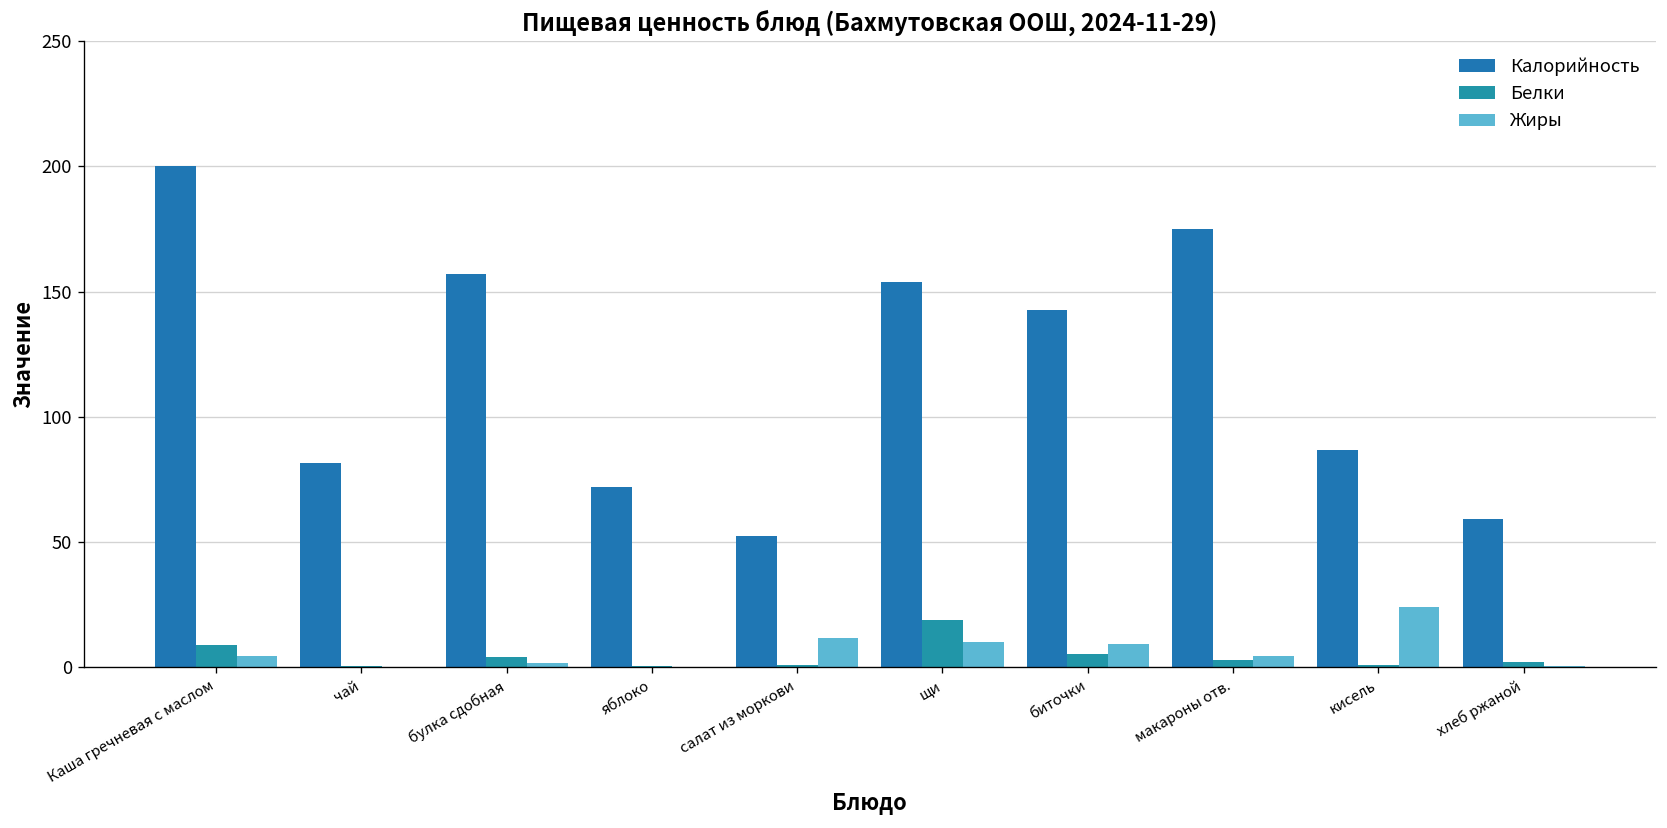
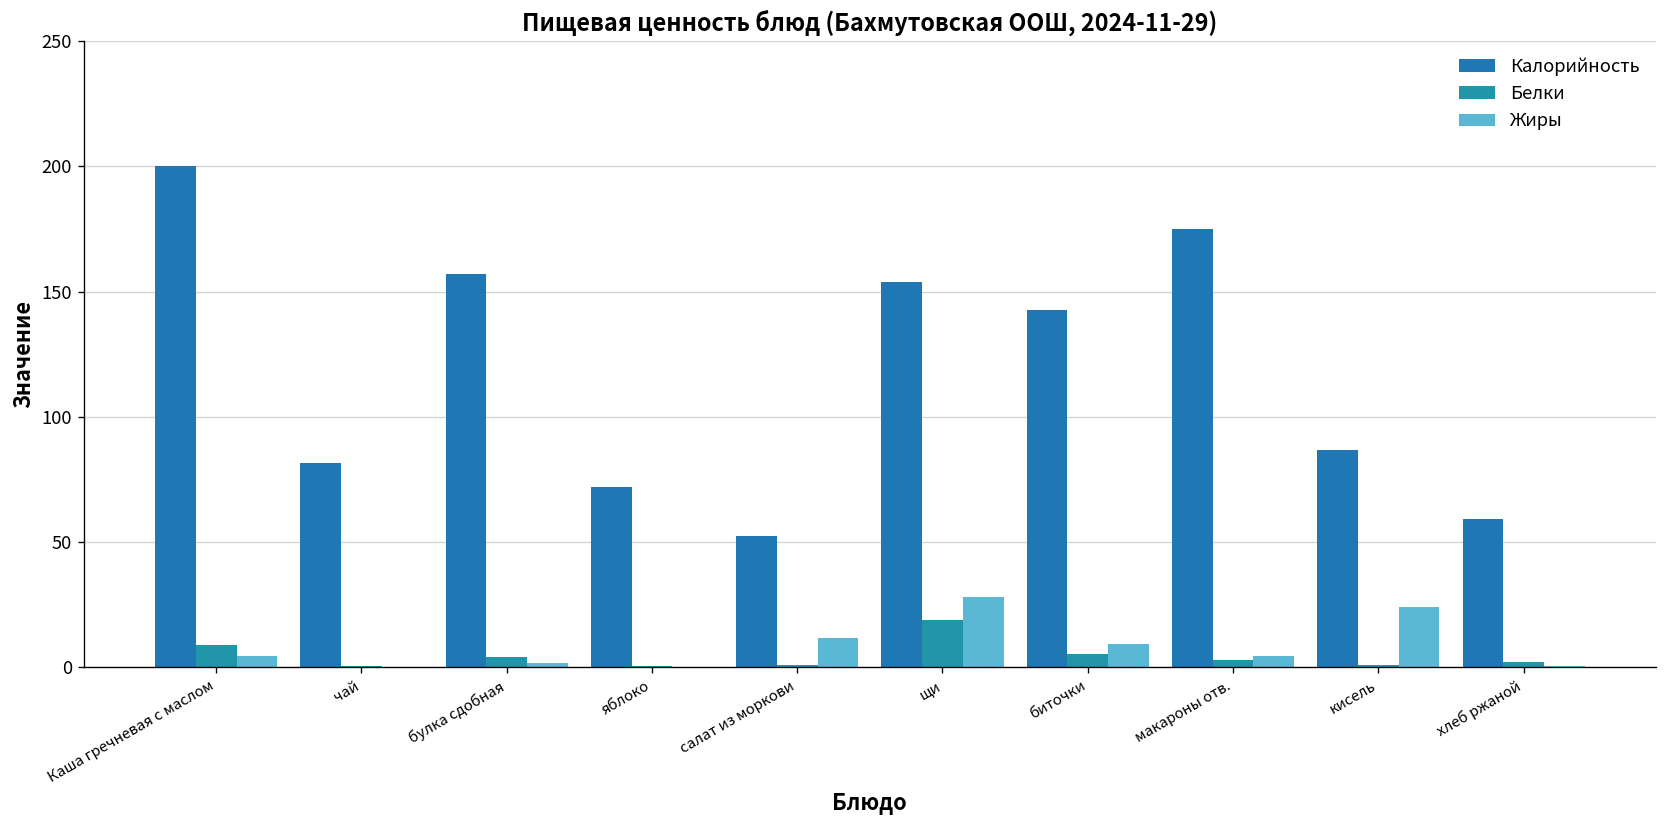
Жиры, щи: 10 -> 28
